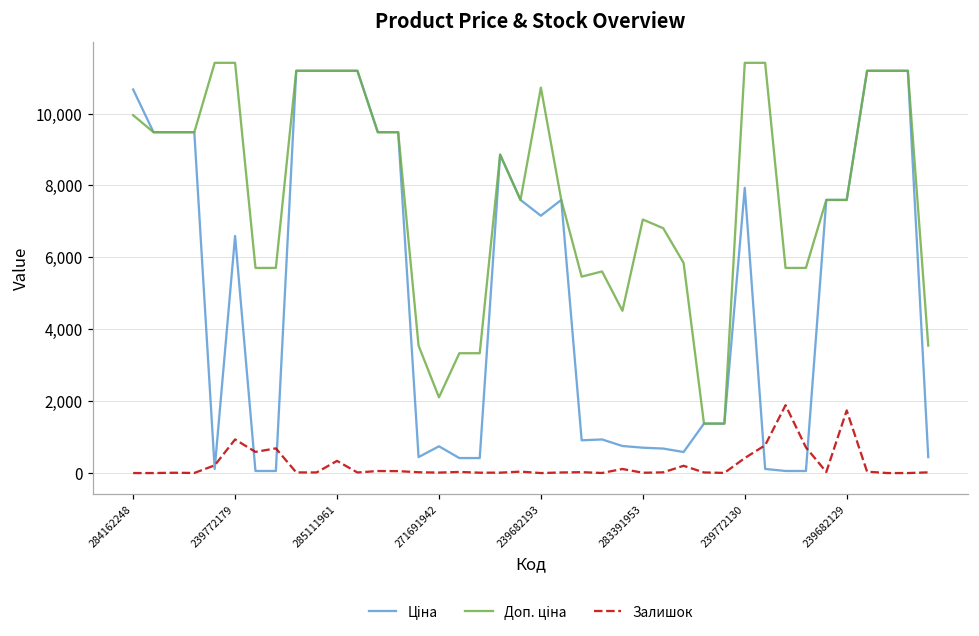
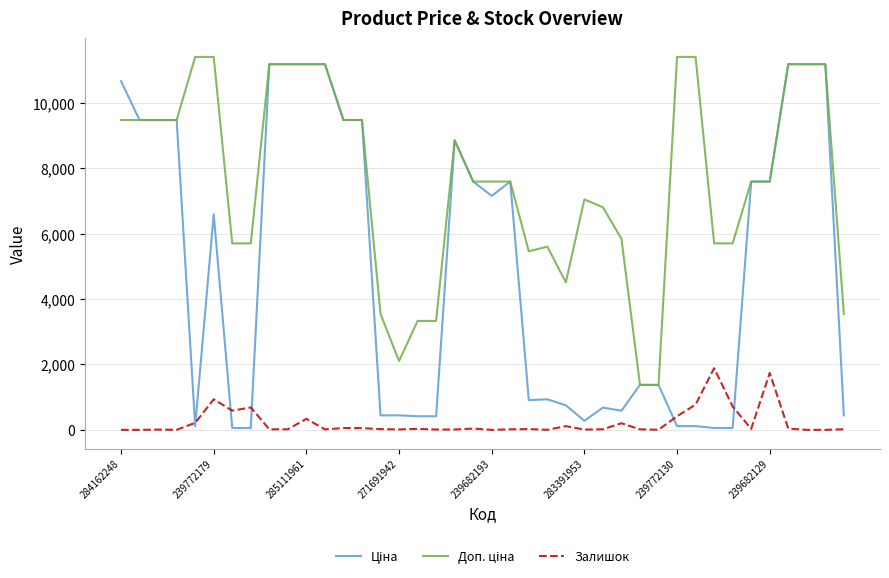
Доп. ціна, 284162248: 10,000 -> 9,500
Ціна, 271691942: 700 -> 400
Доп. ціна, 239682193: 10,700 -> 7,600
Ціна, 283391953: 700 -> 300
Ціна, 239772130: 7,900 -> 100
